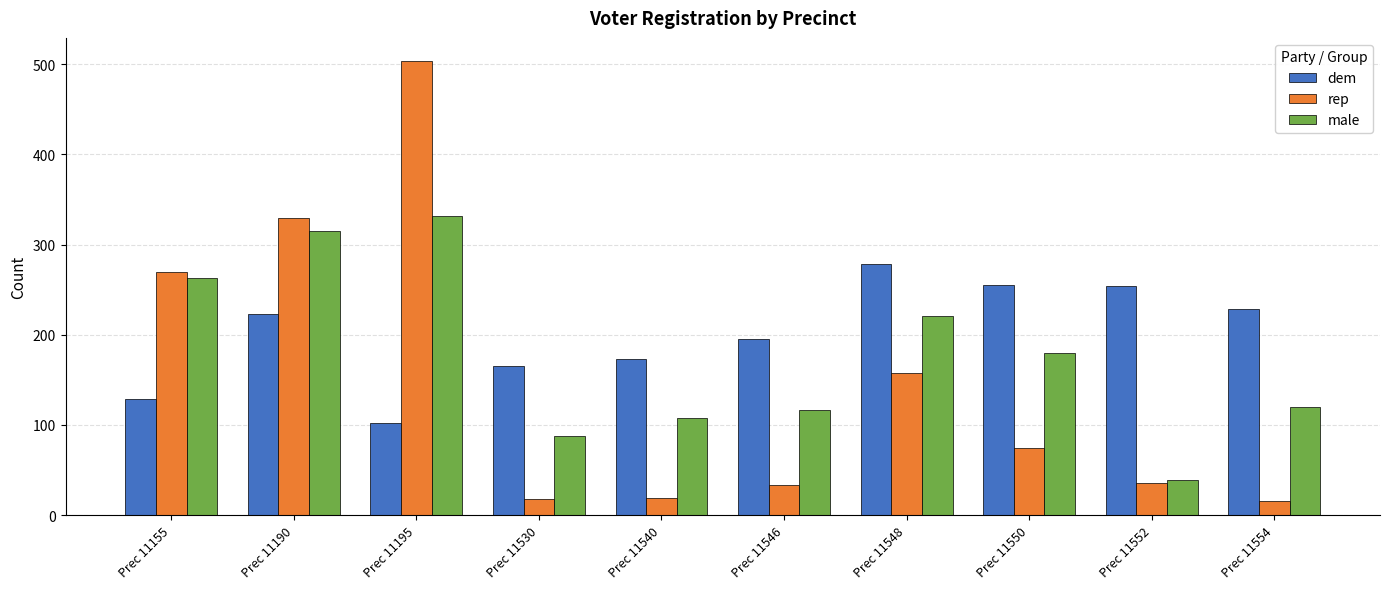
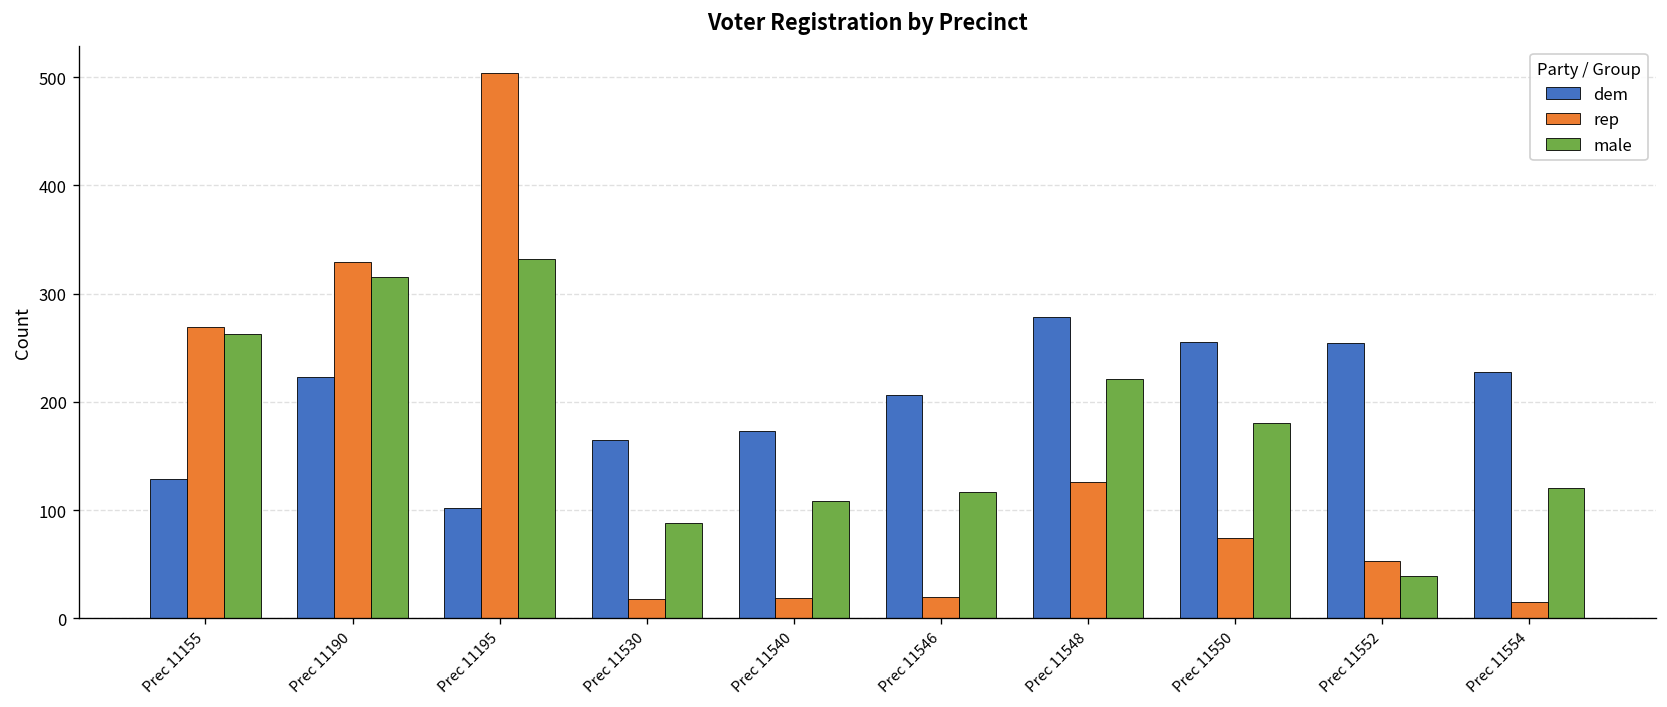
dem, Prec 11546: 200 -> 210
rep, Prec 11546: 30 -> 20
rep, Prec 11548: 160 -> 130
rep, Prec 11552: 40 -> 50
